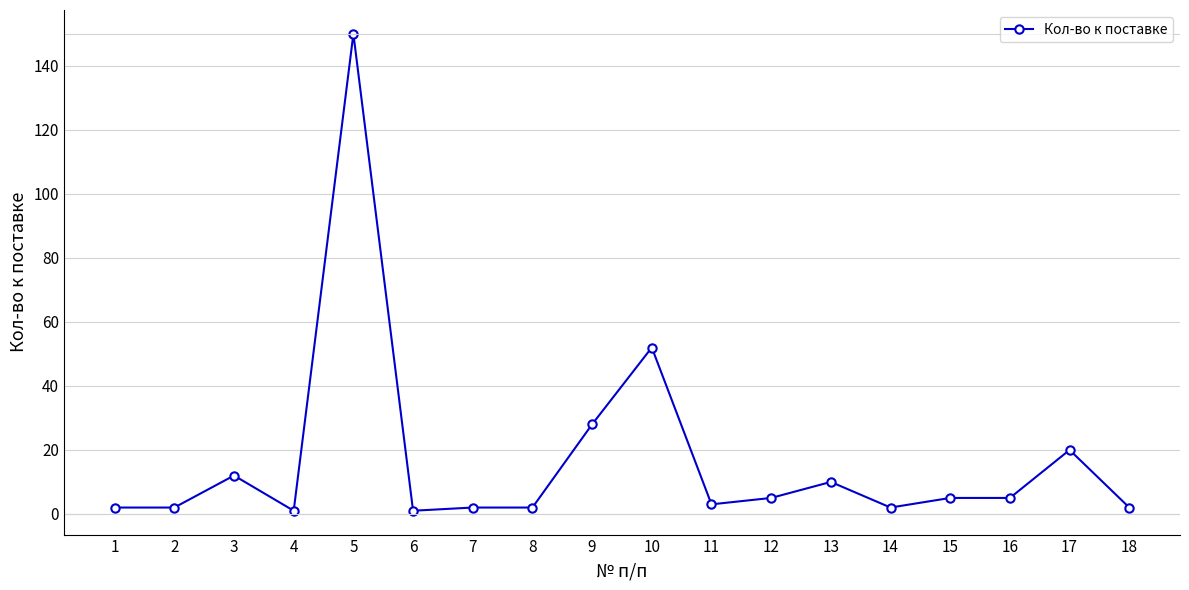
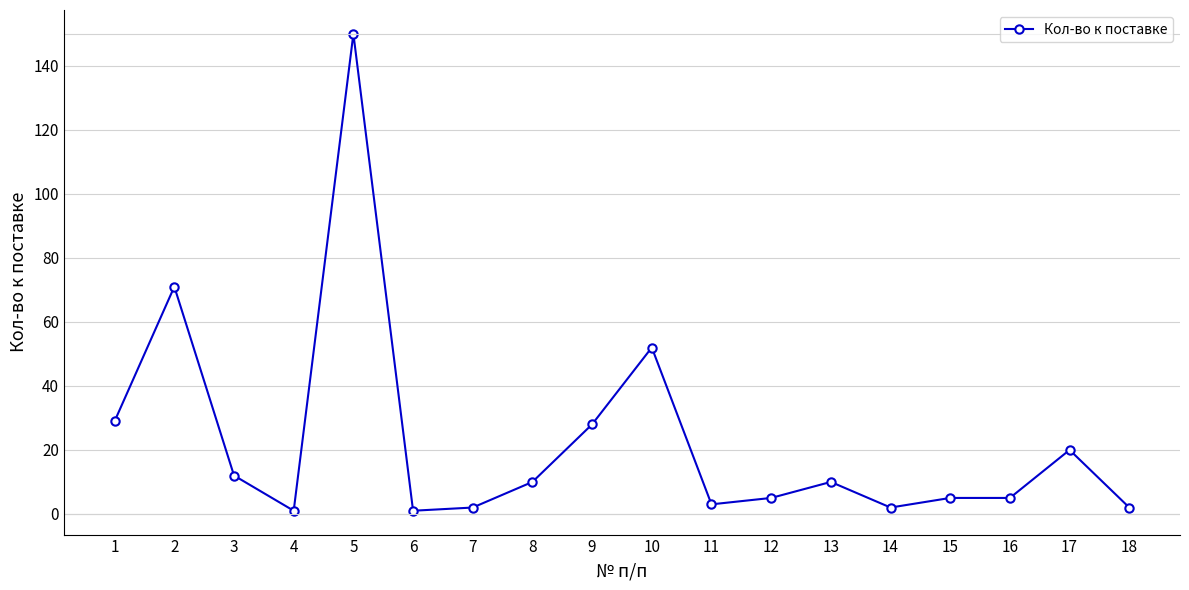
1: 2 -> 29
2: 2 -> 71
8: 2 -> 10
